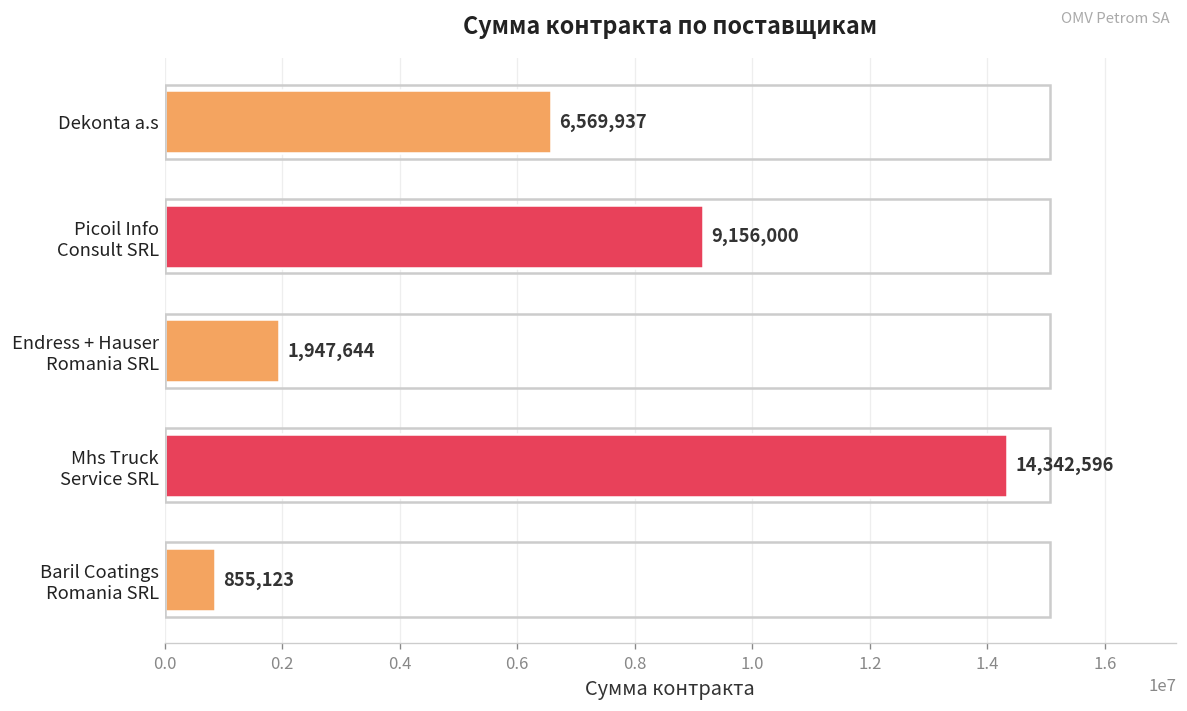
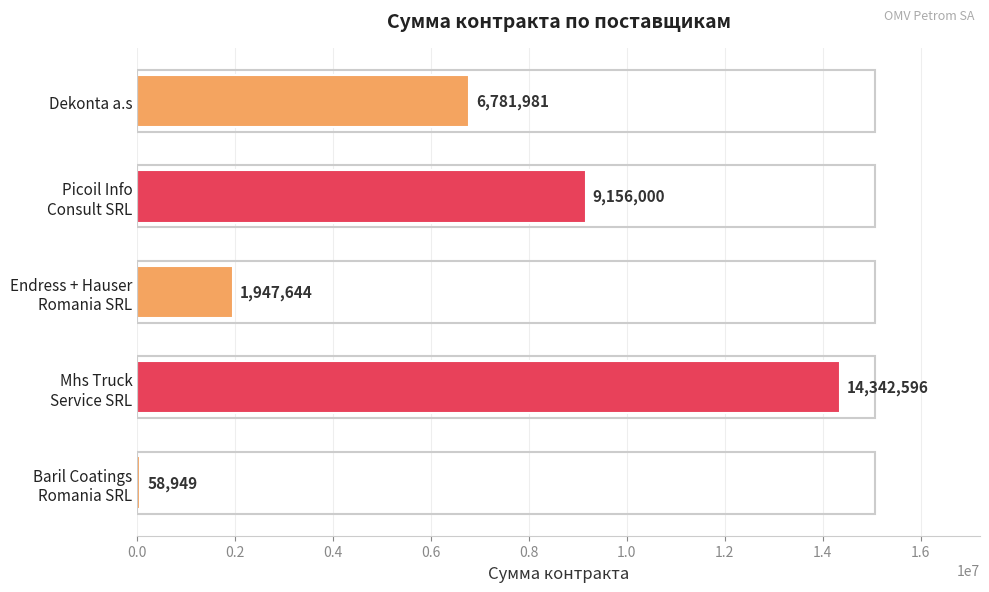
Dekonta a.s: 6,569,937 -> 6,781,981
Baril Coatings Romania SRL: 855,123 -> 58,949
